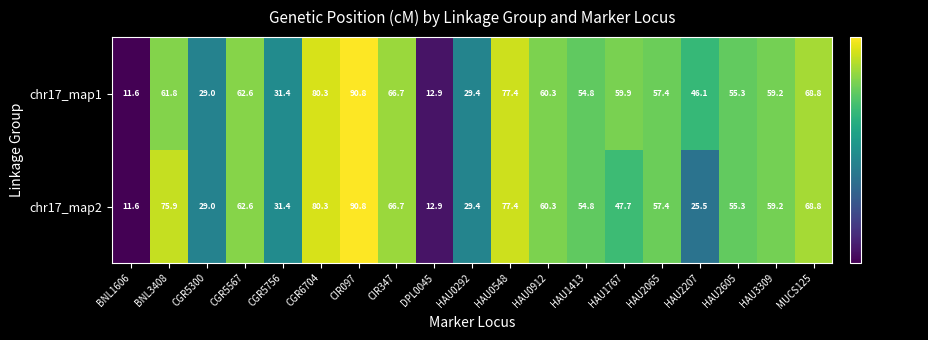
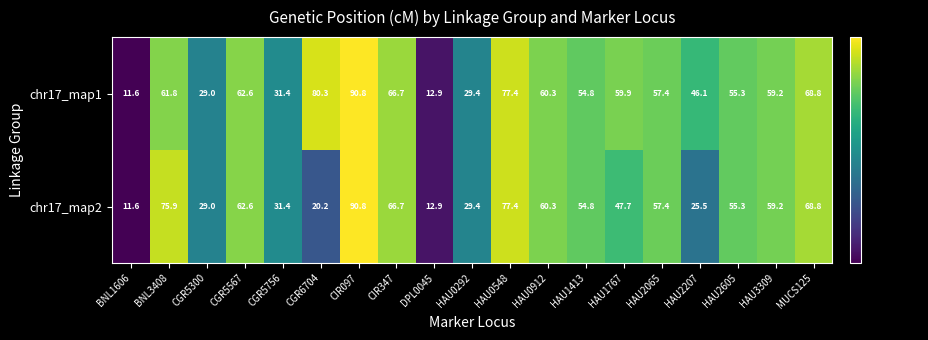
chr17_map2, CGR6704: 80.3 -> 20.2
